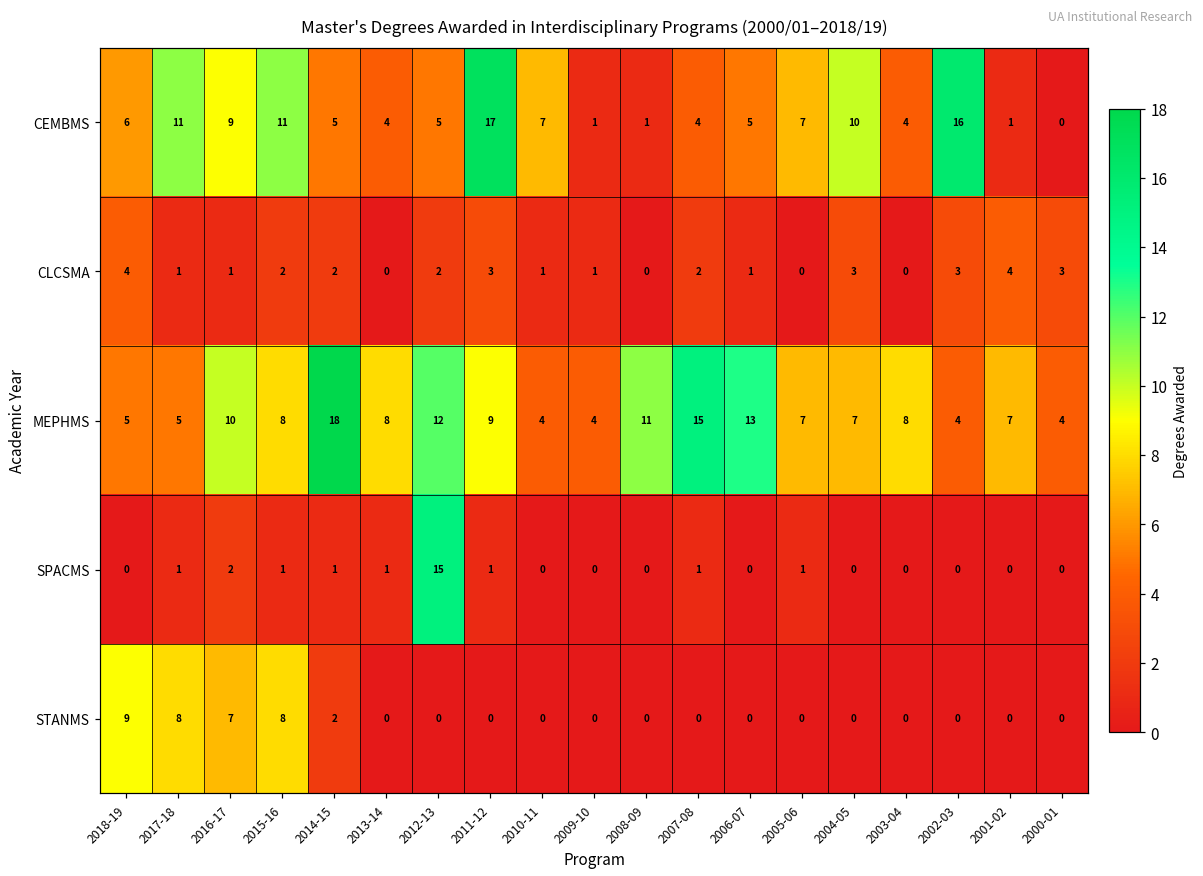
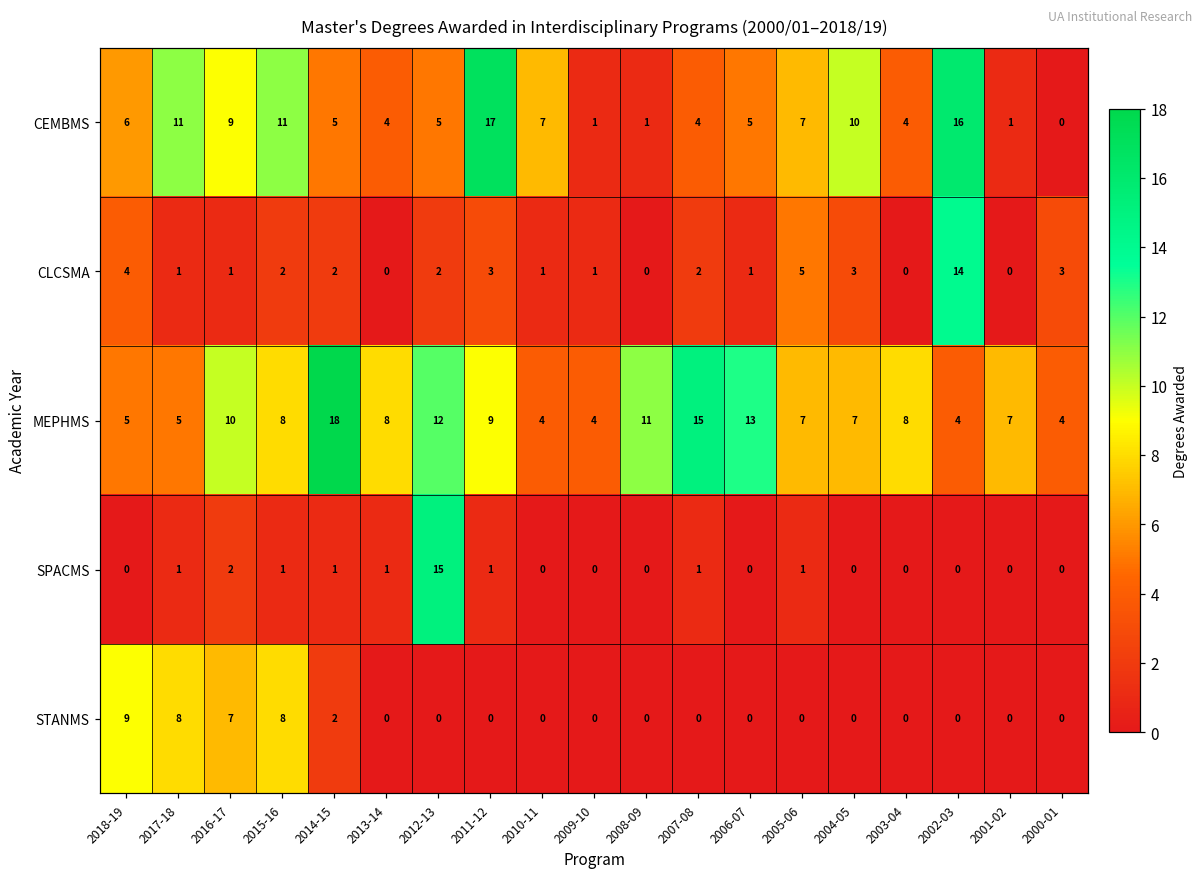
CLCSMA, 2005-06: 0 -> 5
CLCSMA, 2002-03: 3 -> 14
CLCSMA, 2001-02: 4 -> 0
